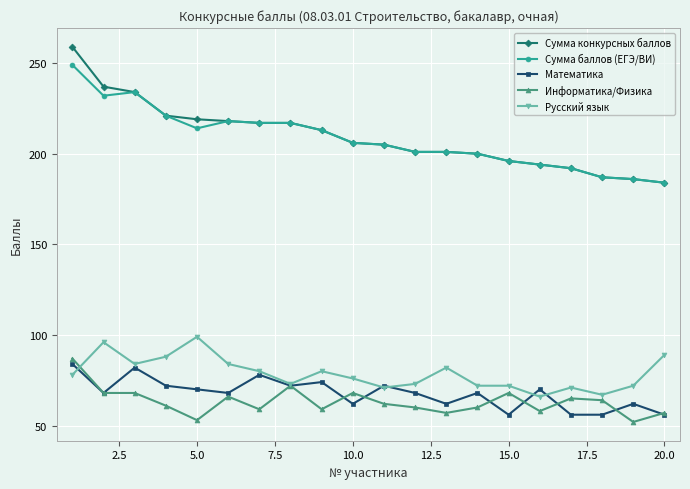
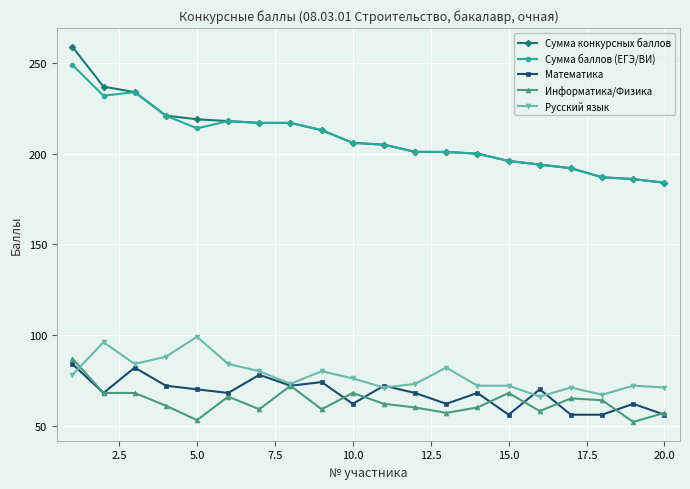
Русский язык, 20.0: 89 -> 71
